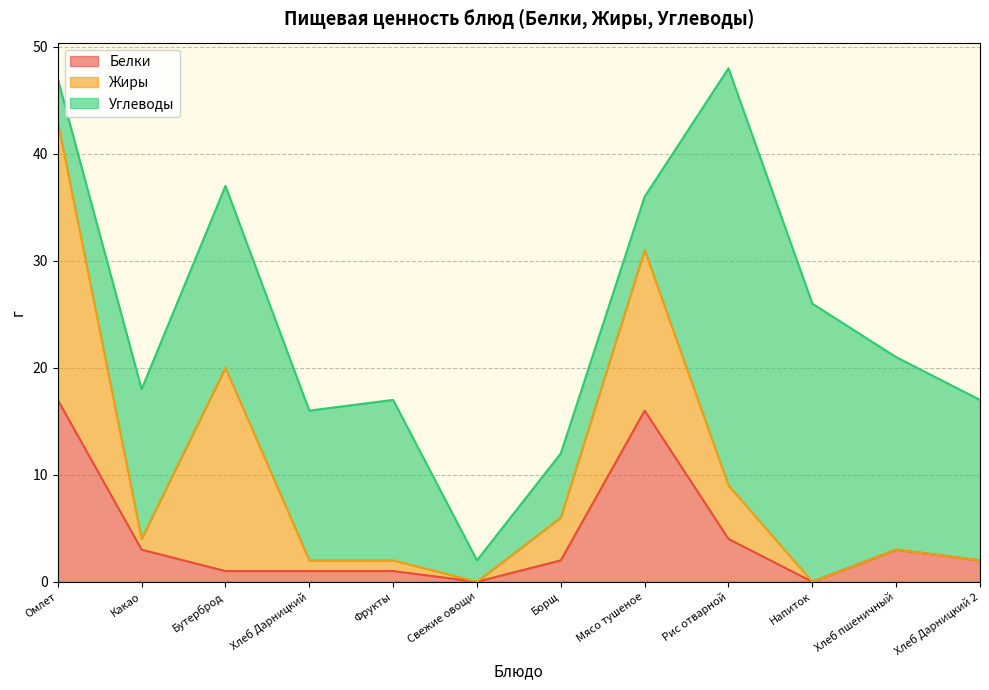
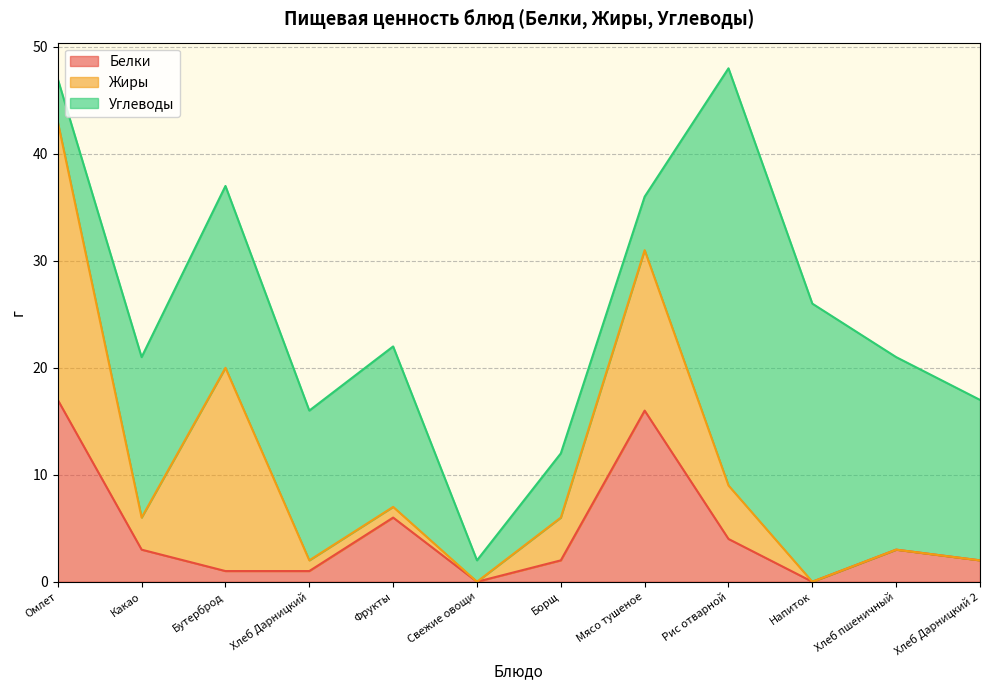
Жиры, Какао: 1 -> 3
Углеводы, Какао: 14 -> 15
Белки, Фрукты: 1 -> 6
